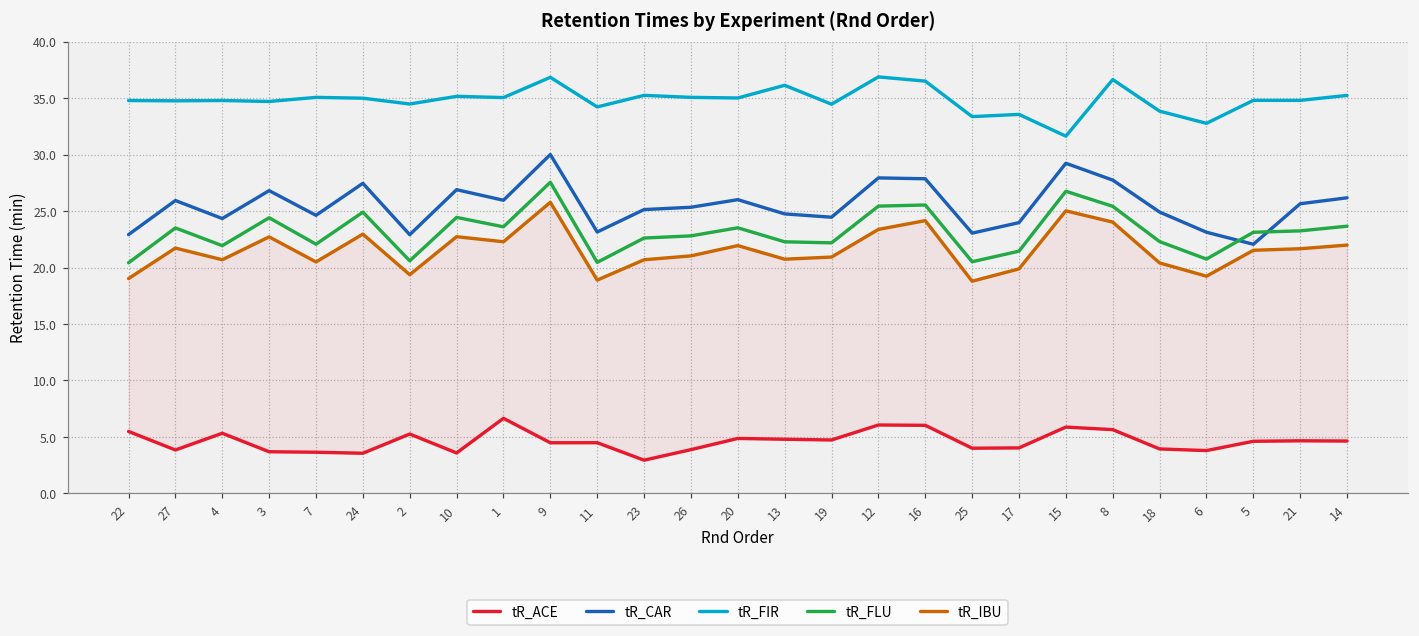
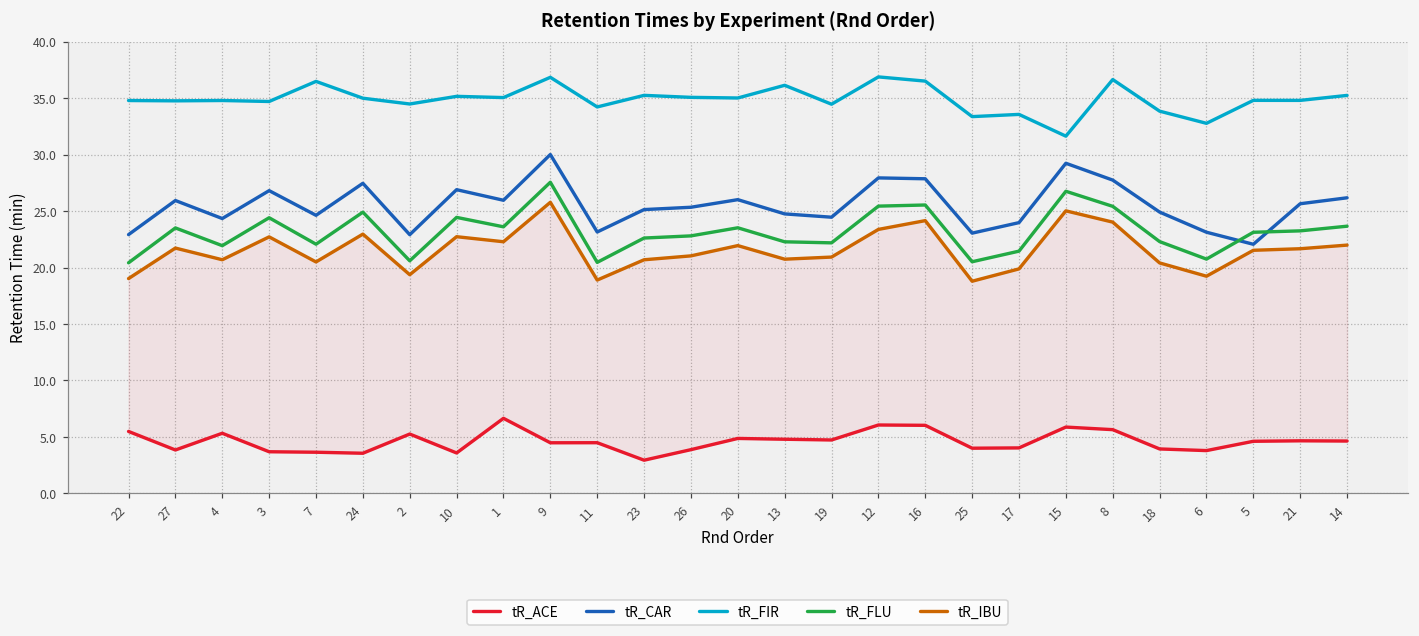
tR_FIR, 7: 35.1 -> 36.5
